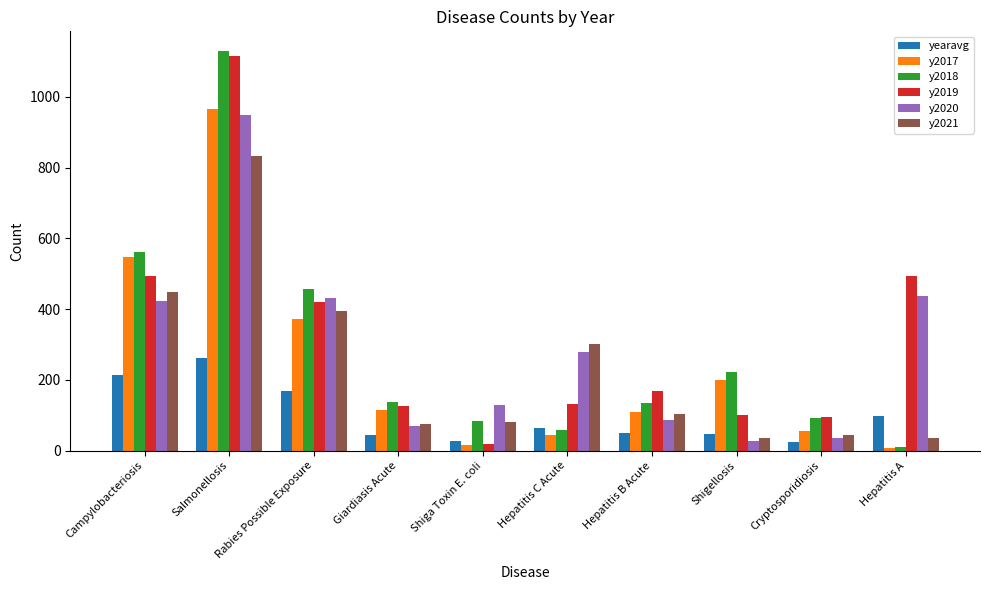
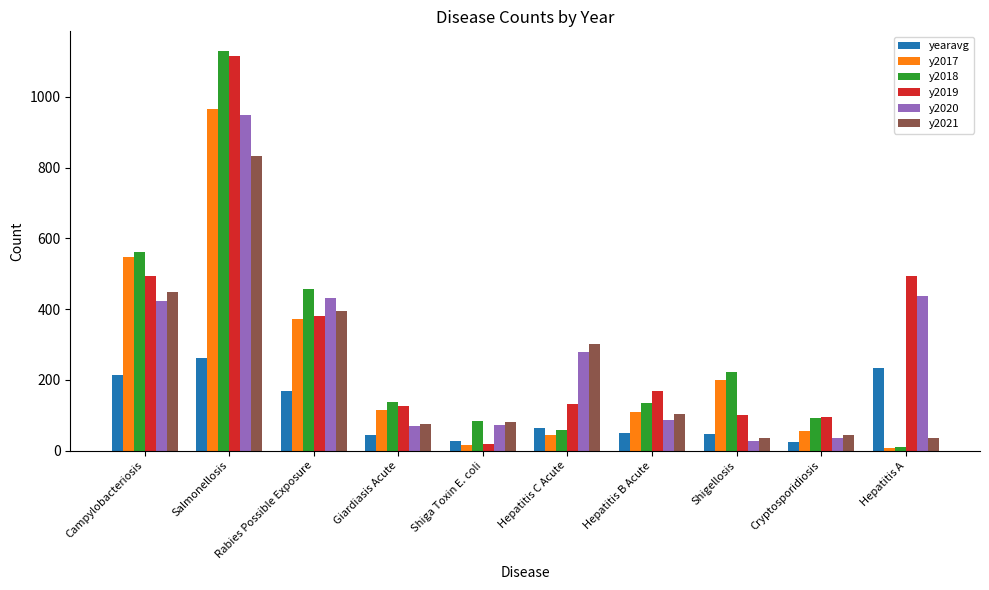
y2019, Rabies Possible Exposure: 420 -> 380
y2020, Shiga Toxin E. coli: 130 -> 70
yearavg, Hepatitis A: 100 -> 240
